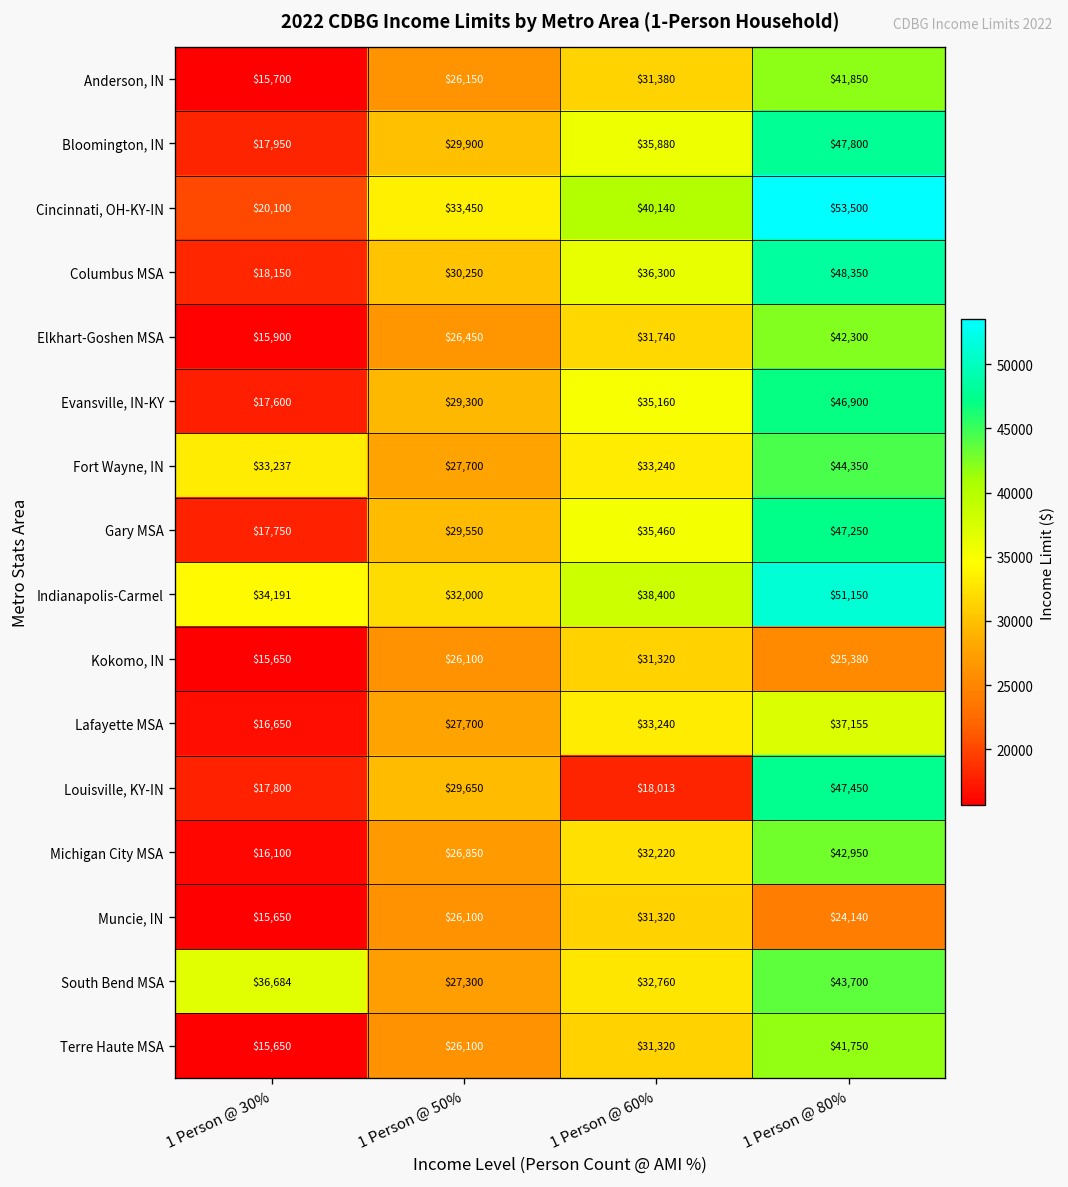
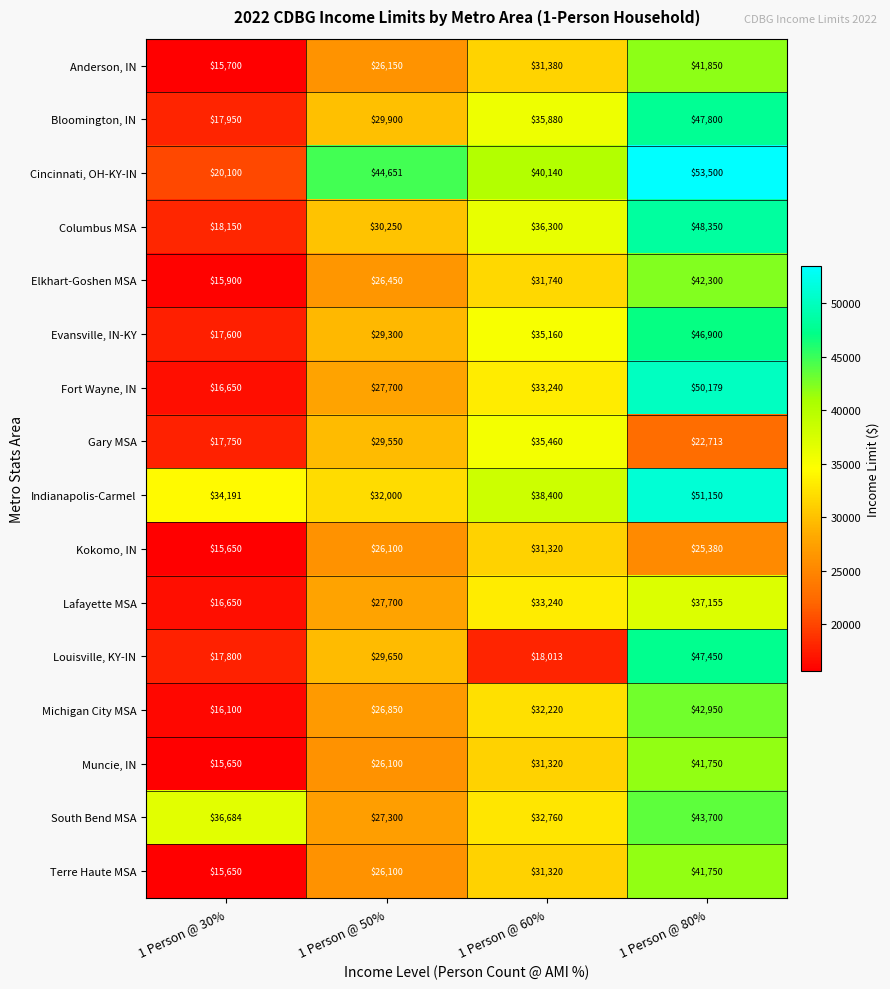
Cincinnati, OH-KY-IN, 1 Person @ 50%: $33,450 -> $44,651
Fort Wayne, IN, 1 Person @ 30%: $33,237 -> $16,650
Fort Wayne, IN, 1 Person @ 80%: $44,350 -> $50,179
Gary MSA, 1 Person @ 80%: $47,250 -> $22,713
Muncie, IN, 1 Person @ 80%: $24,140 -> $41,750
